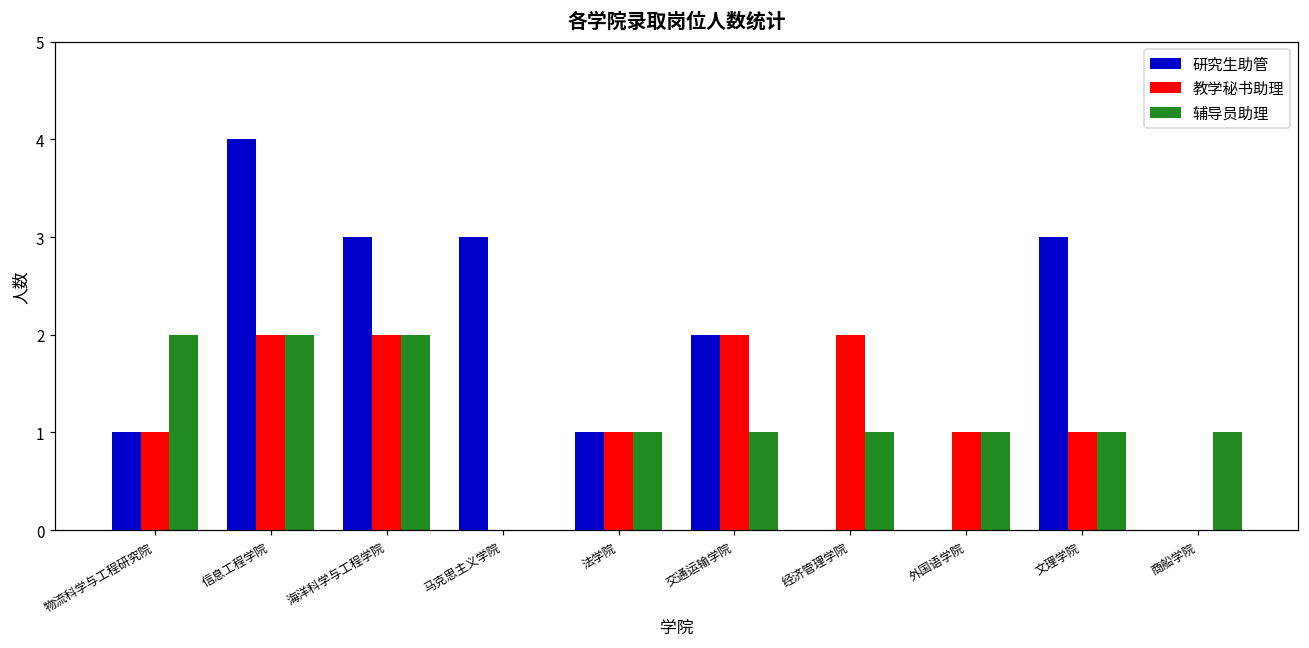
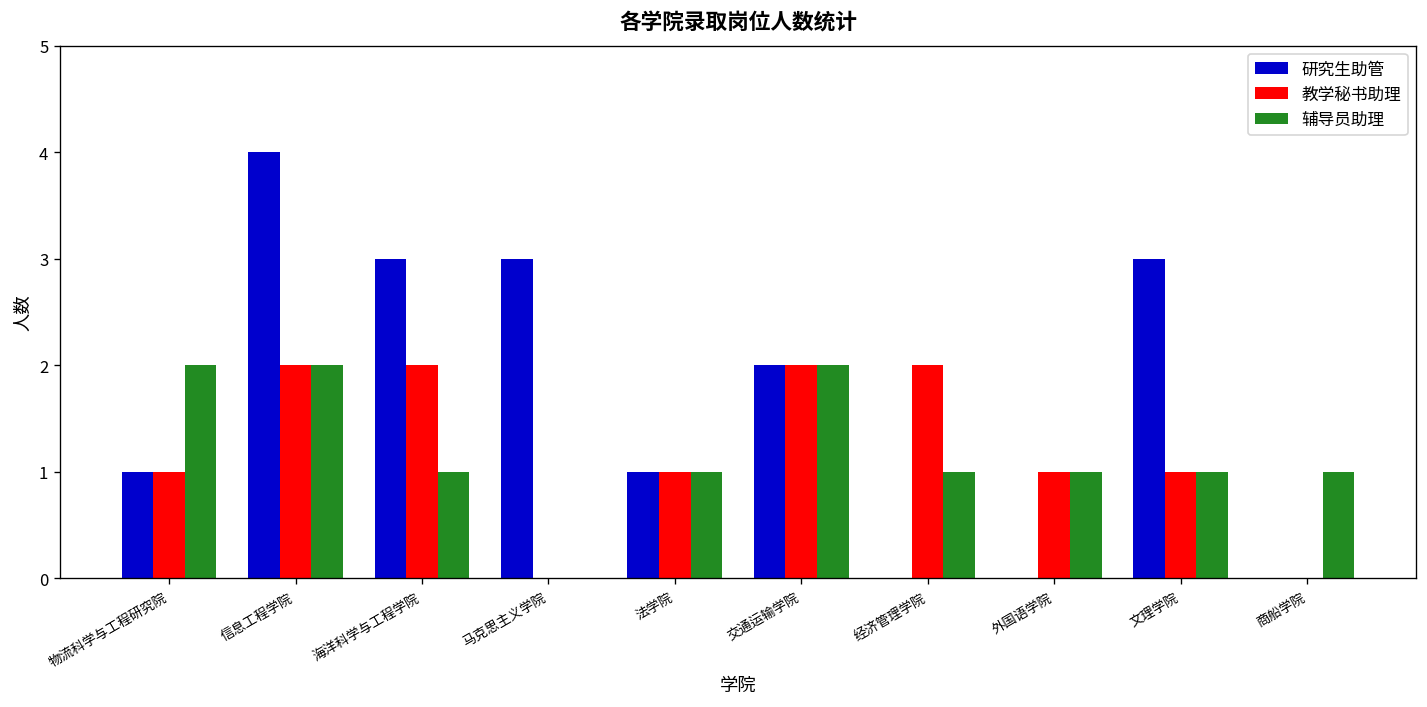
辅导员助理, 海洋科学与工程学院: 2 -> 1
辅导员助理, 交通运输学院: 1 -> 2
